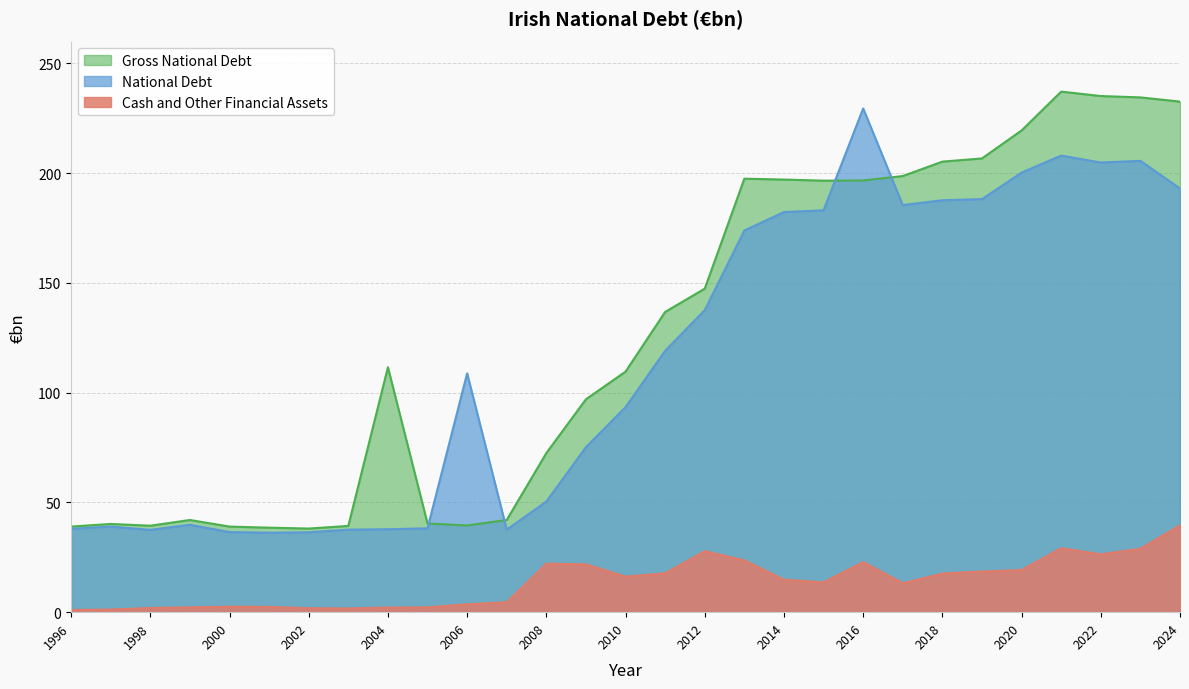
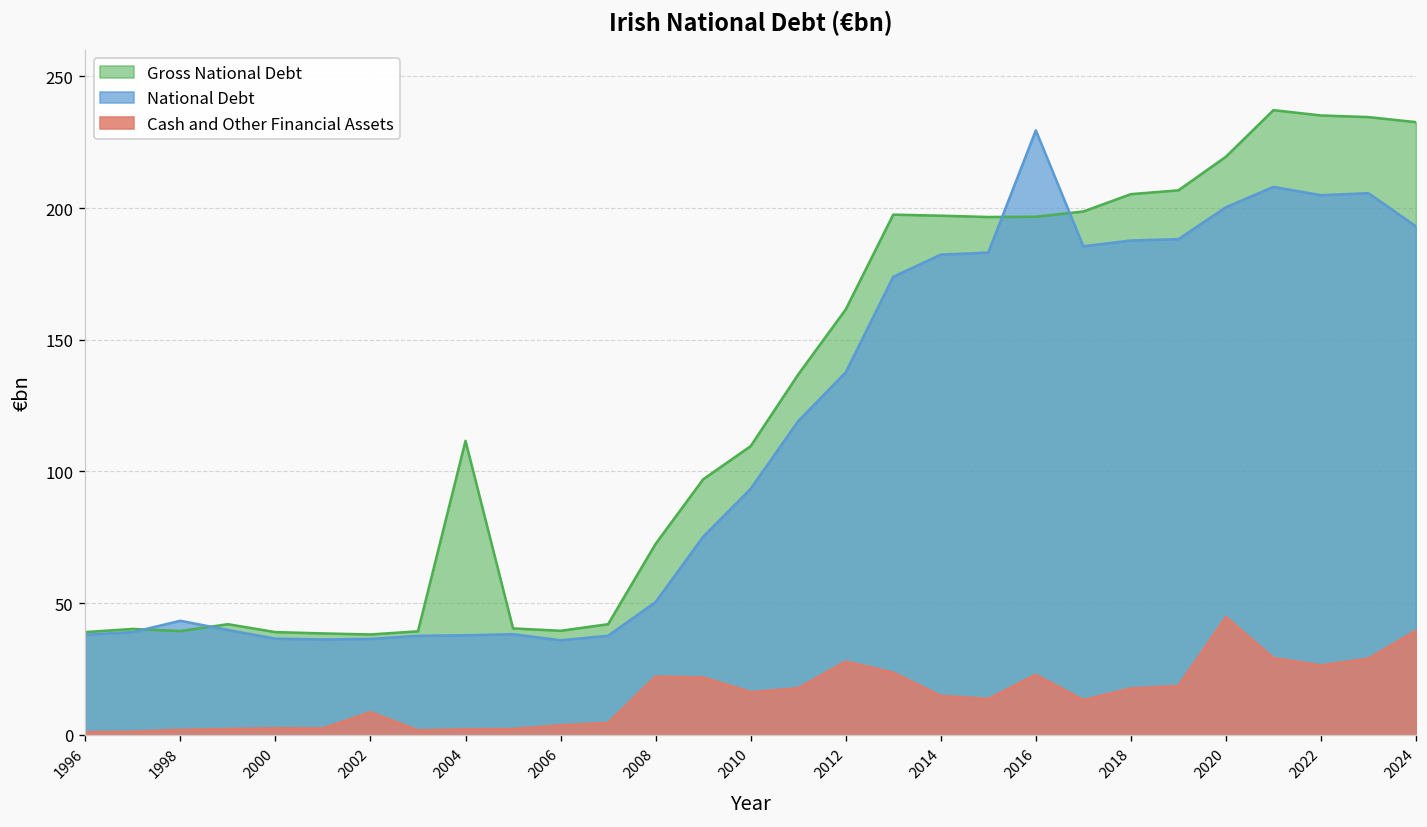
National Debt, 1998: 38 -> 43
Cash and Other Financial Assets, 2002: 2 -> 9
National Debt, 2006: 109 -> 36
Gross National Debt, 2012: 147 -> 162
Cash and Other Financial Assets, 2020: 19 -> 45
